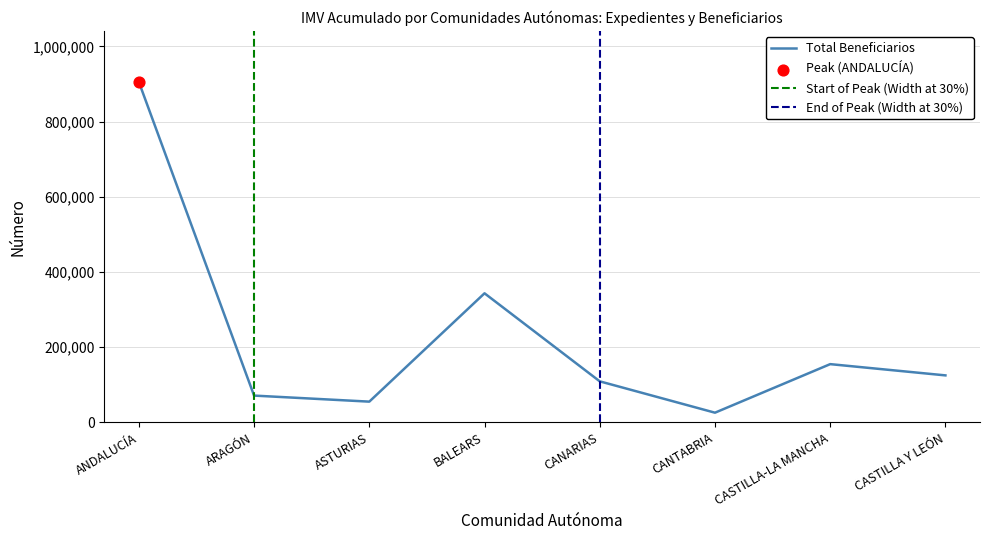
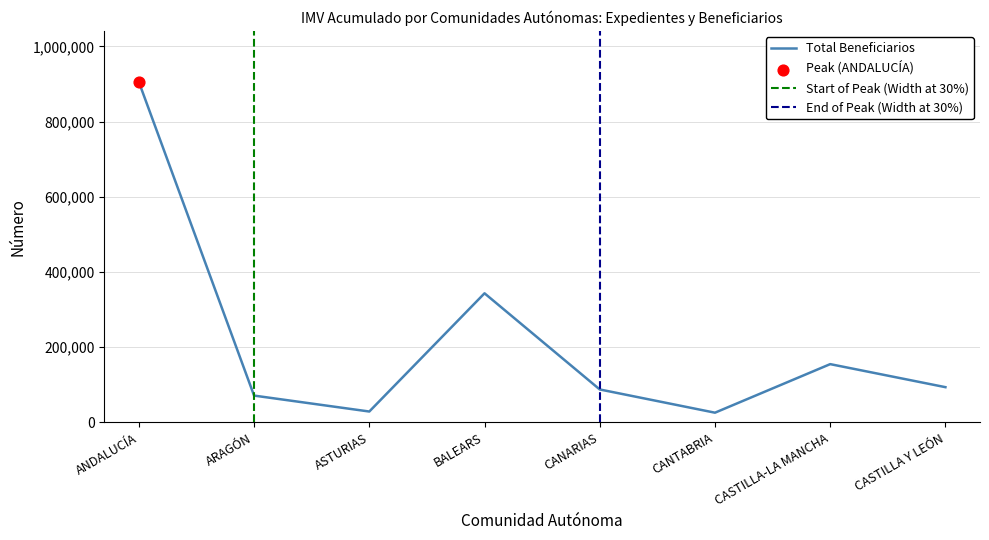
Total Beneficiarios, ASTURIAS: 60,000 -> 30,000
Total Beneficiarios, CANARIAS: 110,000 -> 90,000
Total Beneficiarios, CASTILLA Y LEÓN: 120,000 -> 90,000
